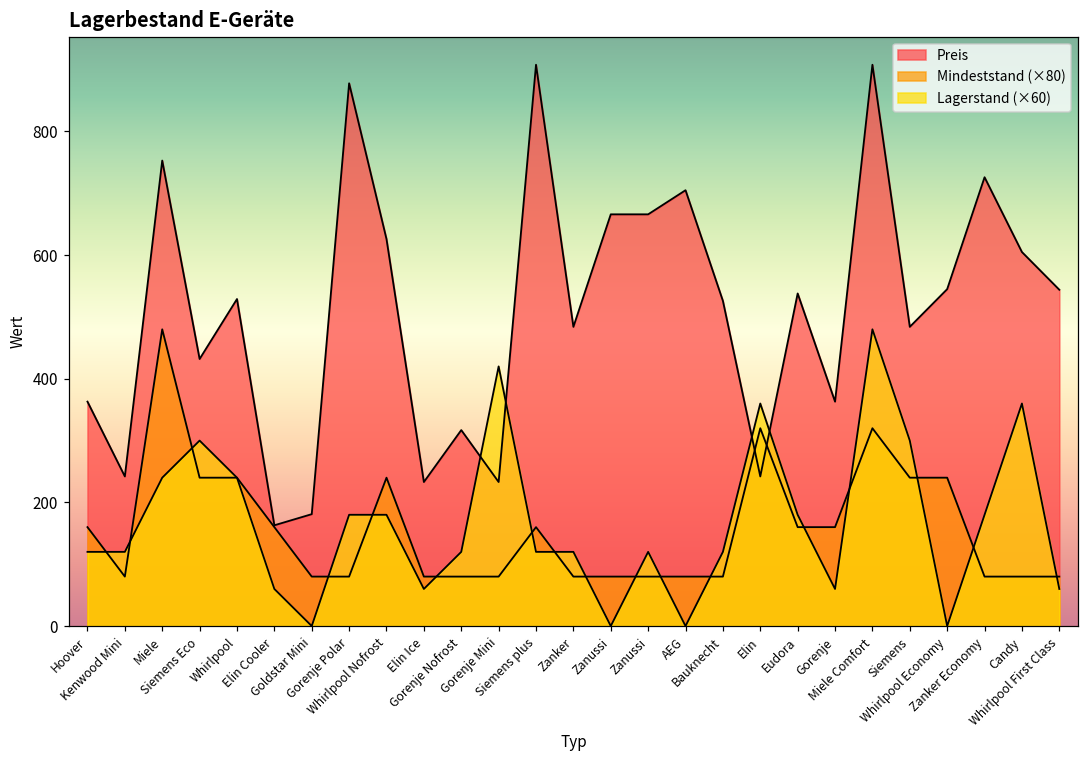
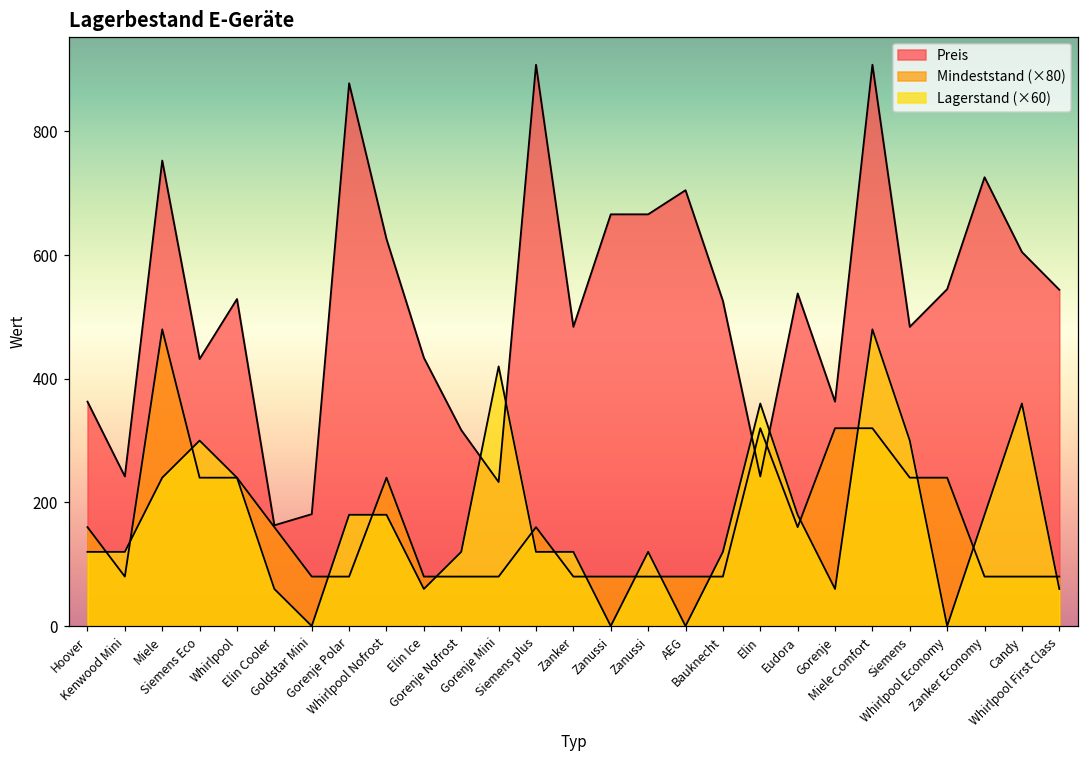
Preis, Elin Ice: 230 -> 430
Mindeststand (×80), Gorenje: 160 -> 320
